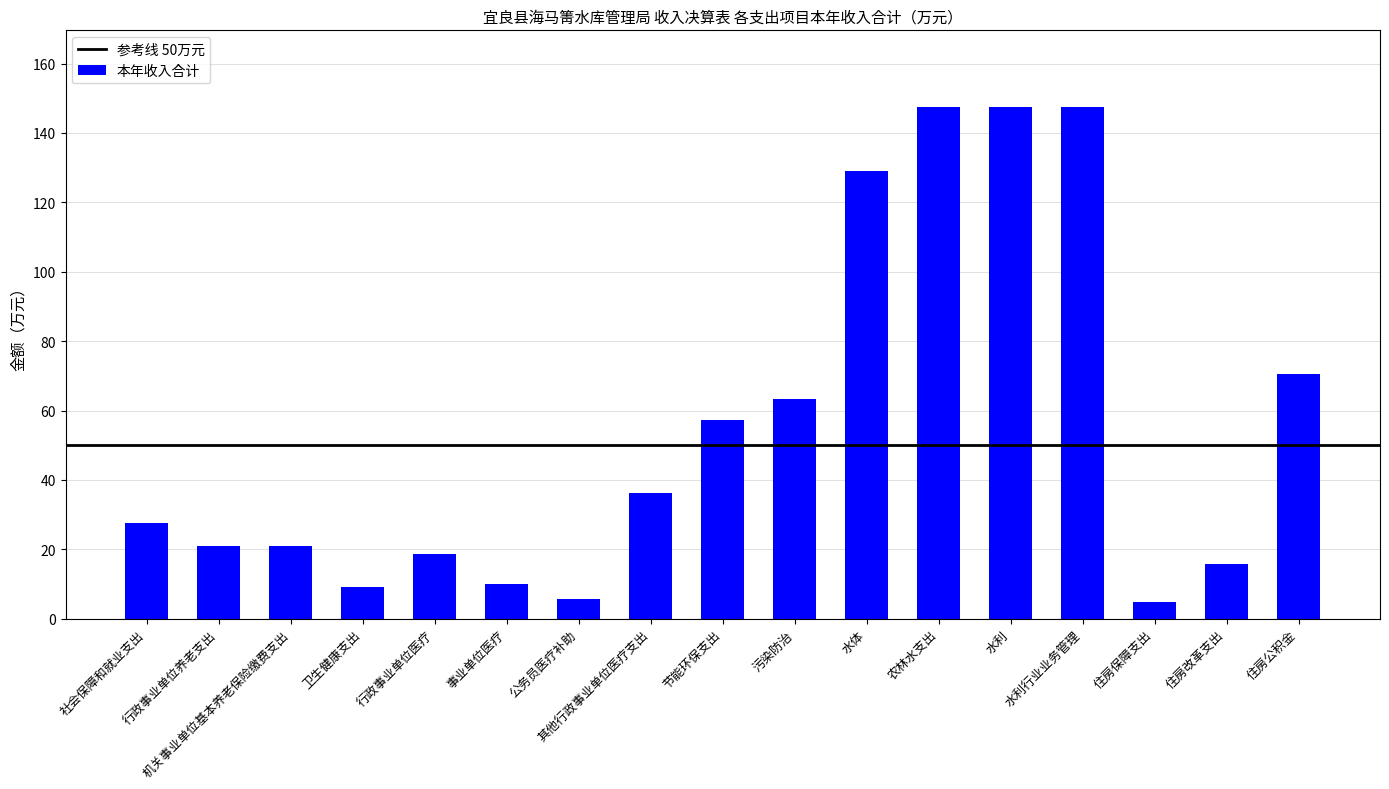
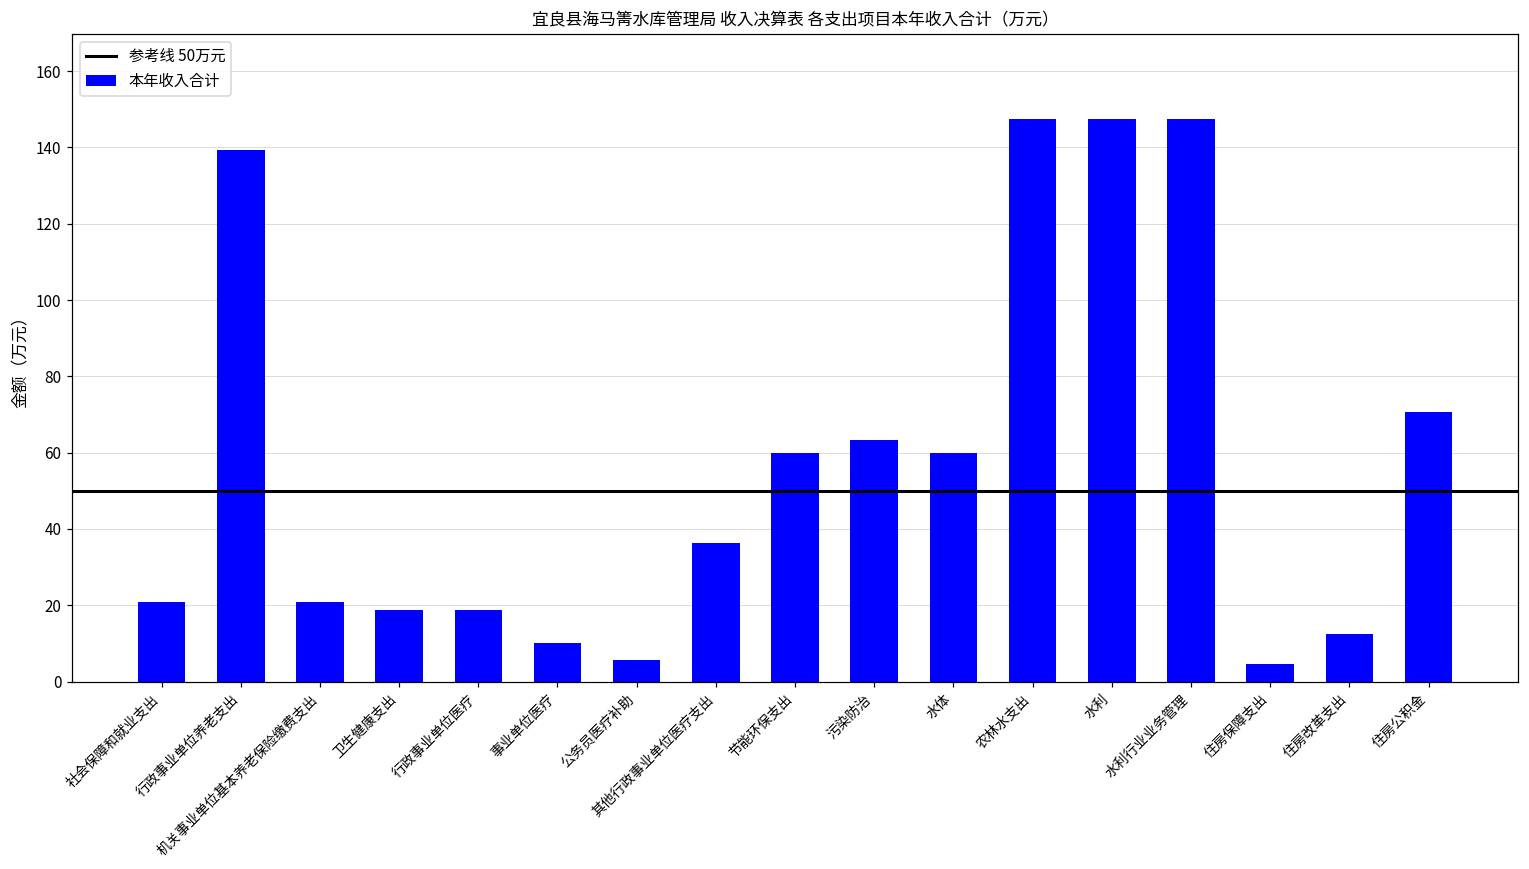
社会保障和就业支出: 27 -> 21
行政事业单位养老支出: 21 -> 139
卫生健康支出: 9 -> 19
节能环保支出: 57 -> 60
水体: 129 -> 60
住房改革支出: 16 -> 13
